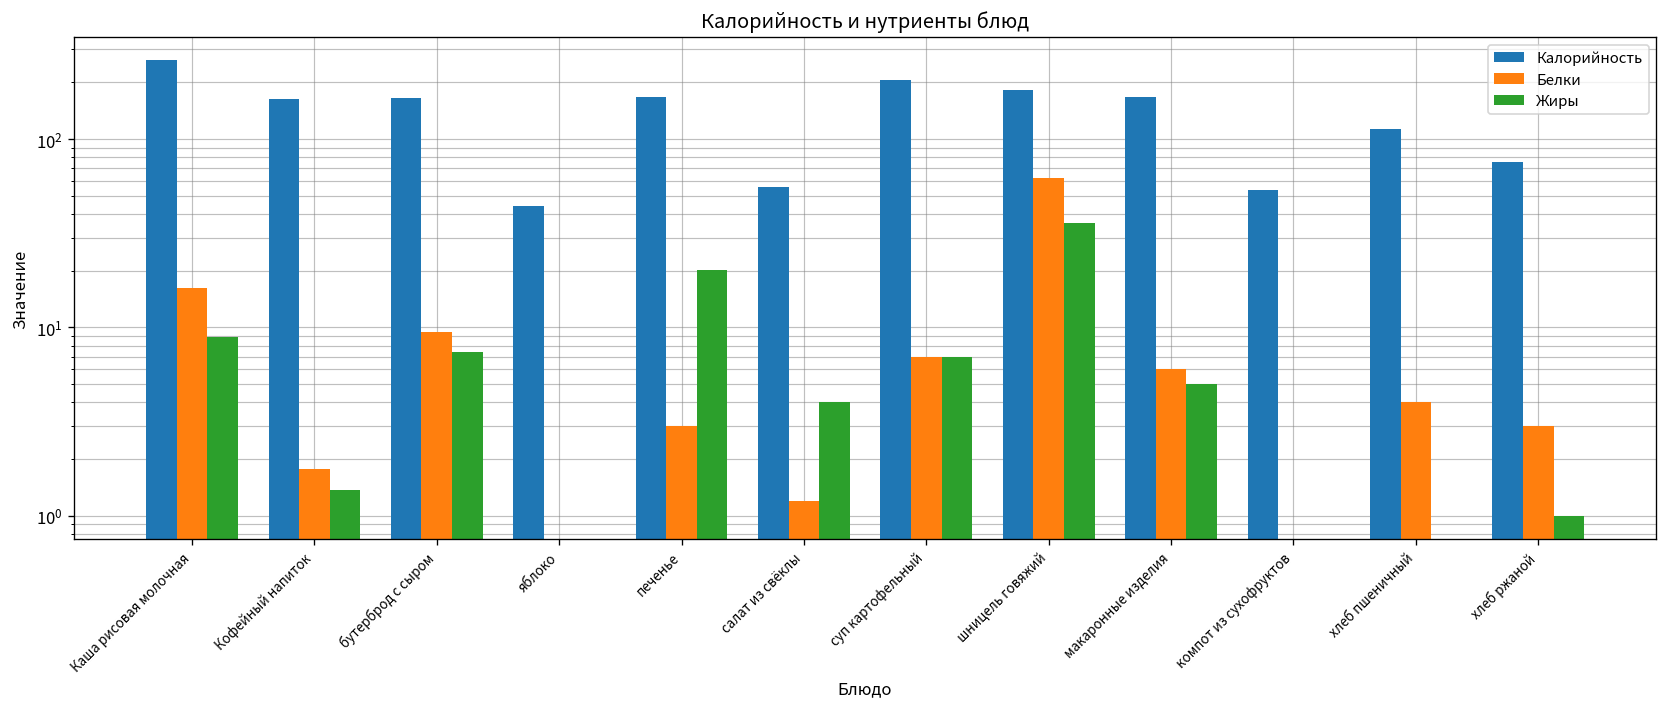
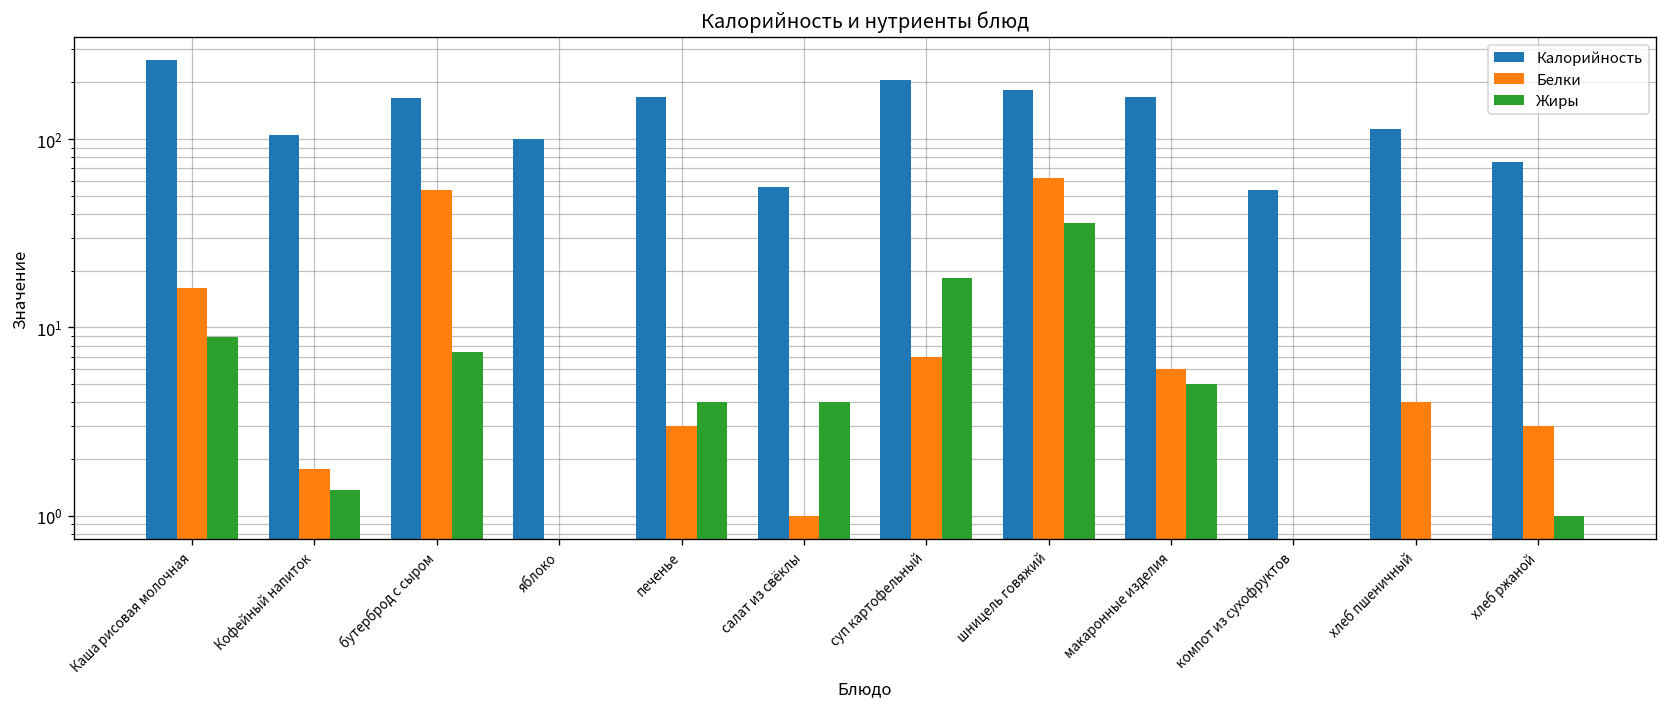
Калорийность, Кофейный напиток: 160 -> 110
Белки, бутерброд с сыром: 9 -> 54
Калорийность, яблоко: 44 -> 100
Жиры, печенье: 20 -> 4.0
Белки, салат из свёклы: 1.2 -> 1.0
Жиры, суп картофельный: 7 -> 18
